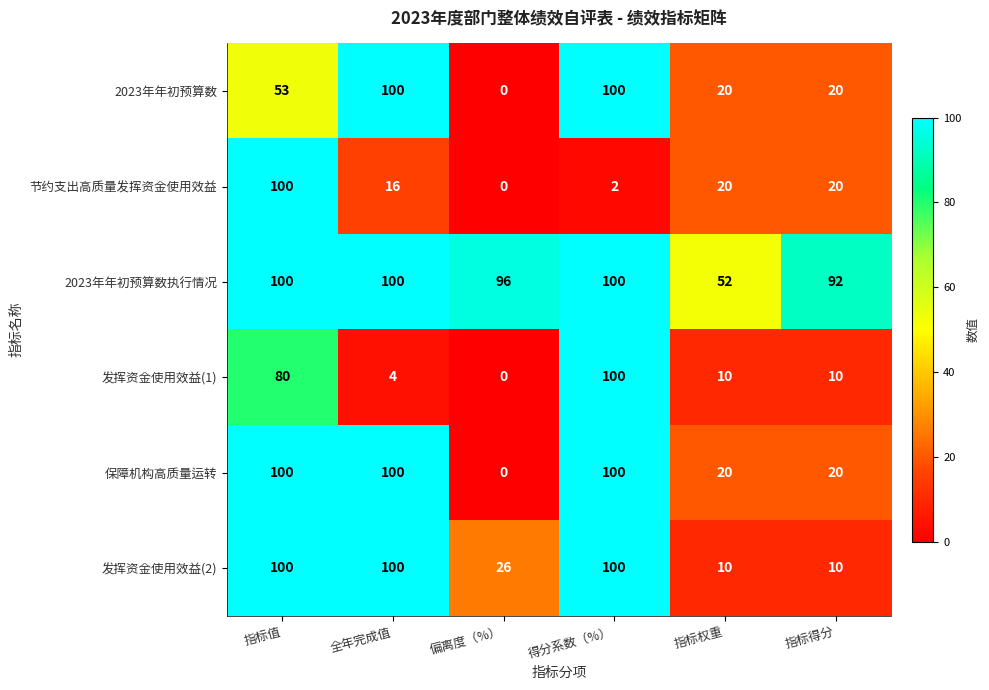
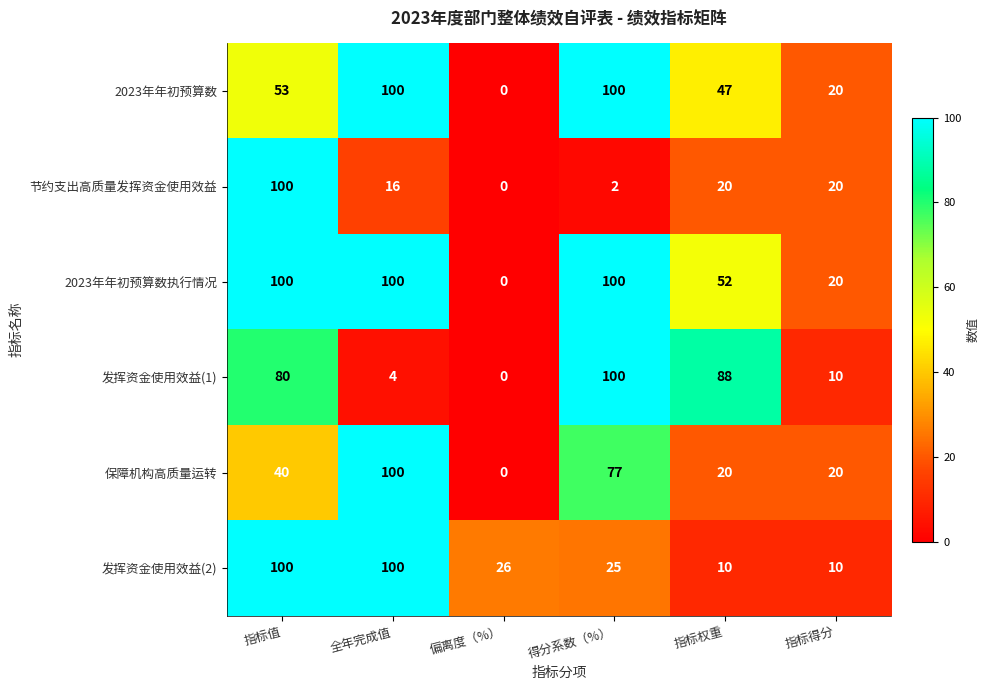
2023年年初预算数, 指标权重: 20 -> 47
2023年年初预算数执行情况, 偏离度（%）: 96 -> 0
2023年年初预算数执行情况, 指标得分: 92 -> 20
发挥资金使用效益(1), 指标权重: 10 -> 88
保障机构高质量运转, 指标值: 100 -> 40
保障机构高质量运转, 得分系数（%）: 100 -> 77
发挥资金使用效益(2), 得分系数（%）: 100 -> 25
